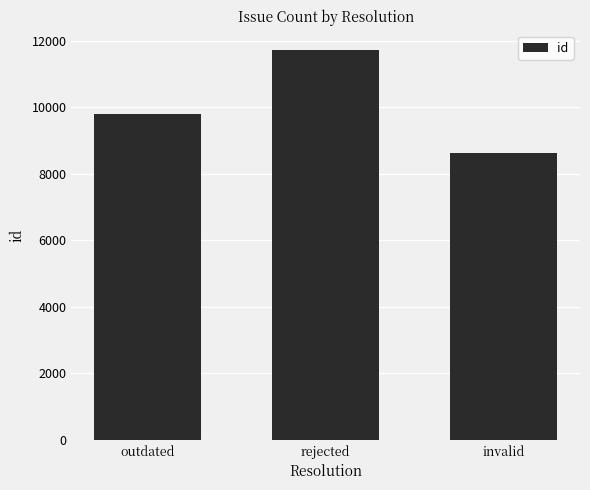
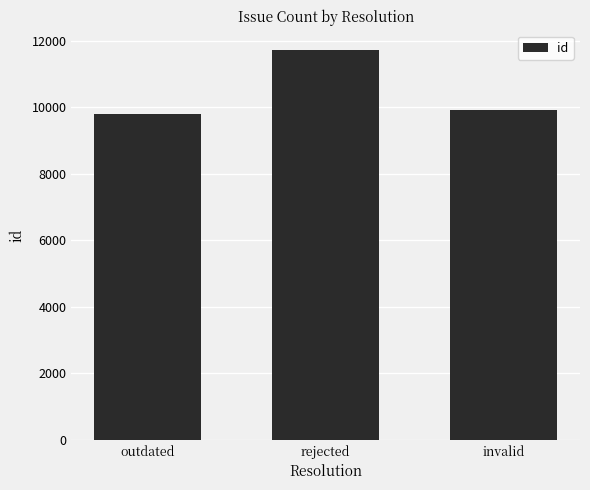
invalid: 8600 -> 9900
